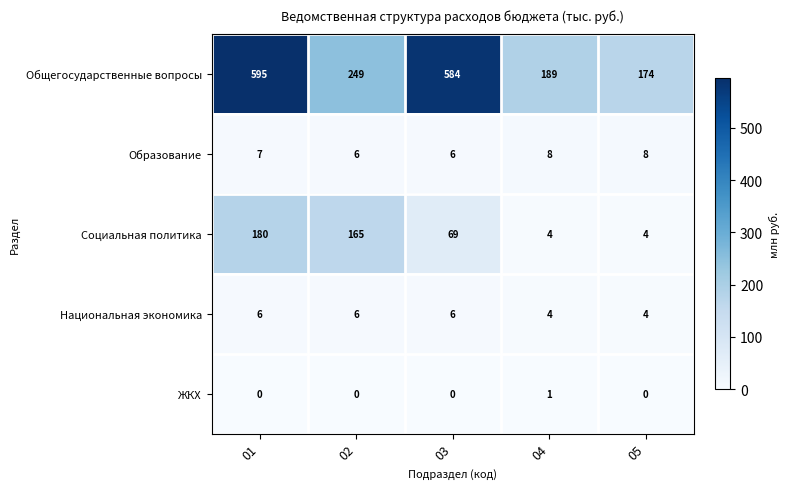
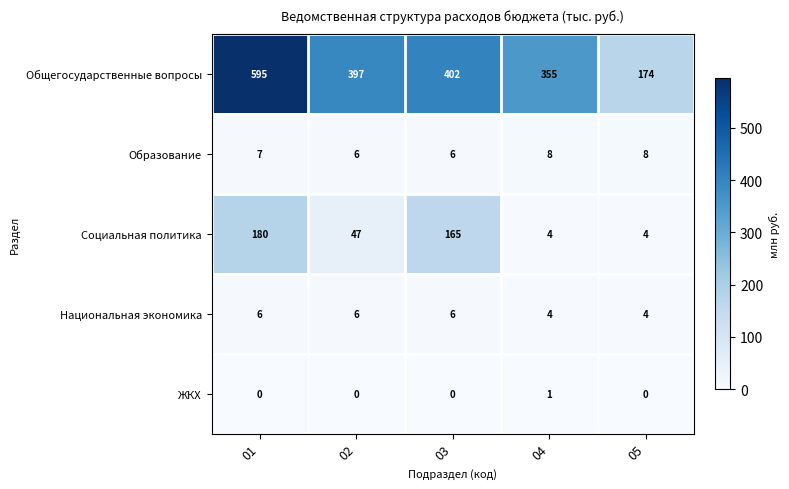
Общегосударственные вопросы, 02: 249 -> 397
Общегосударственные вопросы, 03: 584 -> 402
Общегосударственные вопросы, 04: 189 -> 355
Социальная политика, 02: 165 -> 47
Социальная политика, 03: 69 -> 165
